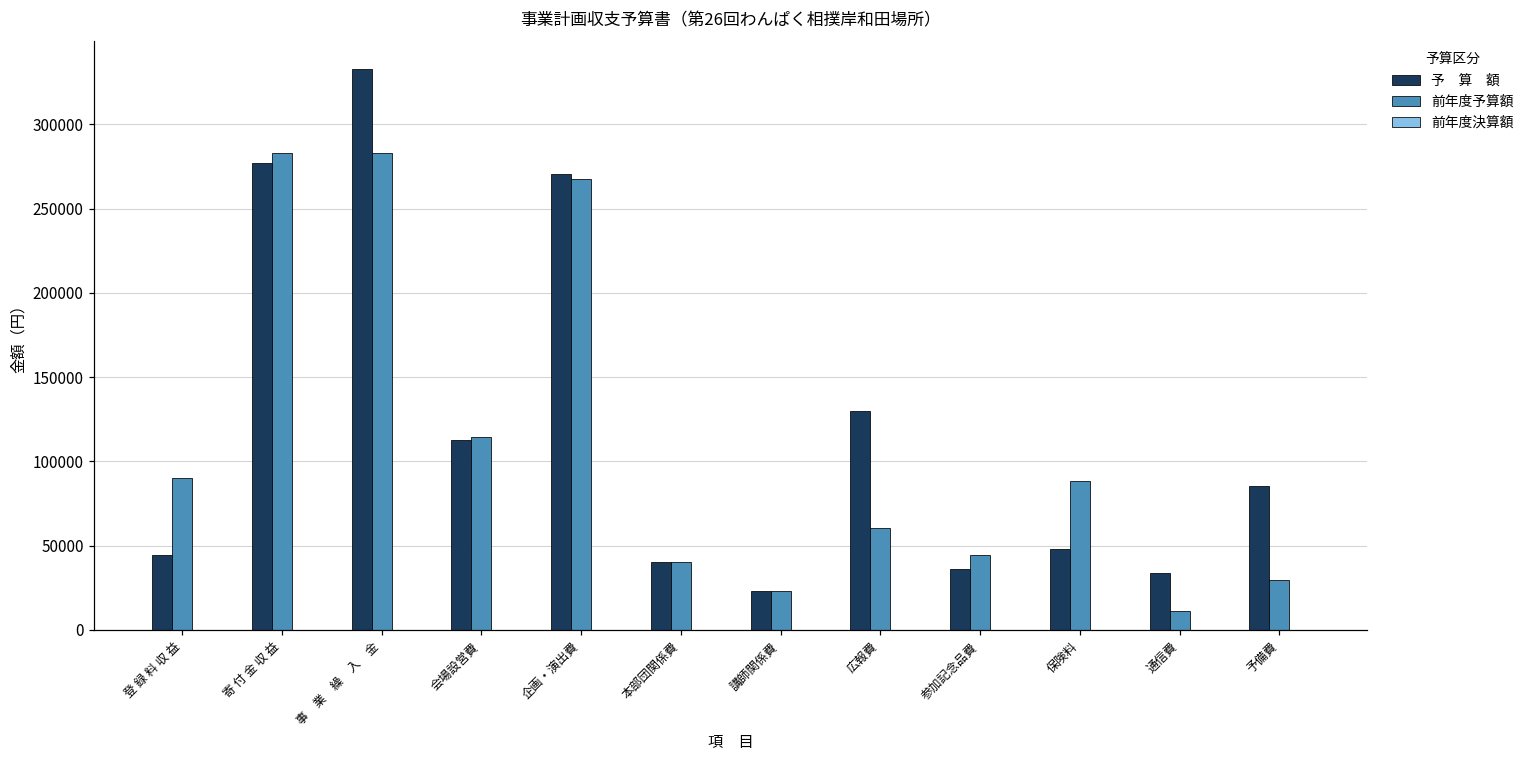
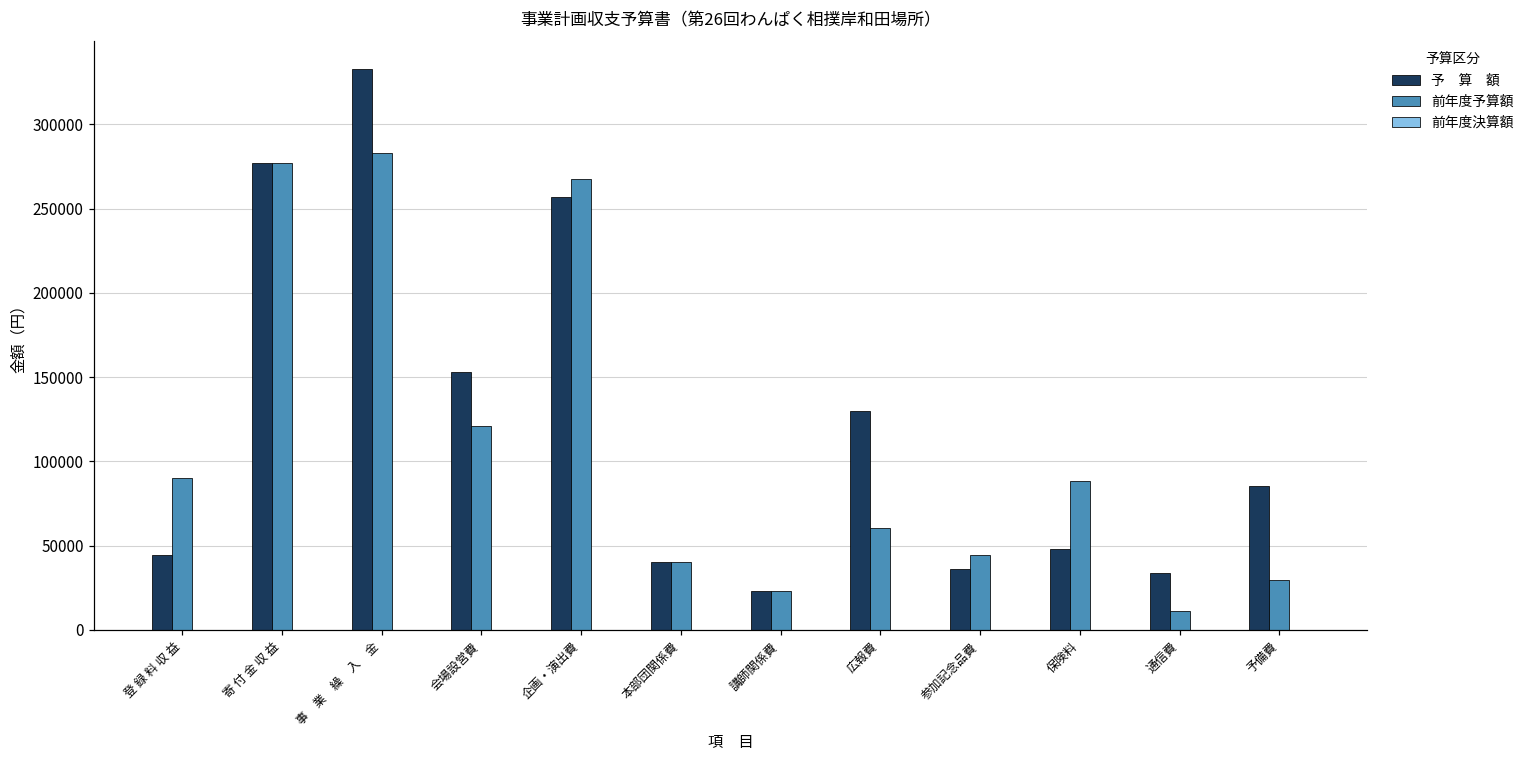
前年度予算額, 寄 付 金 収 益: 283000 -> 277000
予 算 額, 会場設営費: 113000 -> 153000
前年度予算額, 会場設営費: 114000 -> 121000
予 算 額, 企画・演出費: 270000 -> 257000
